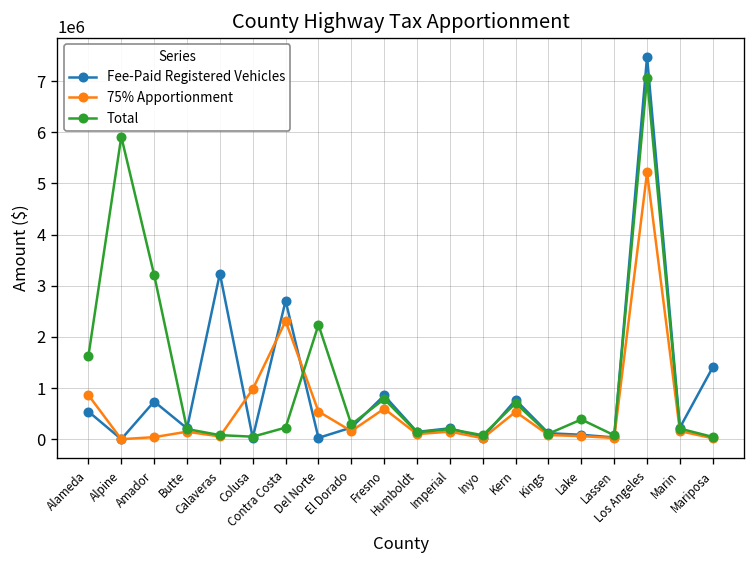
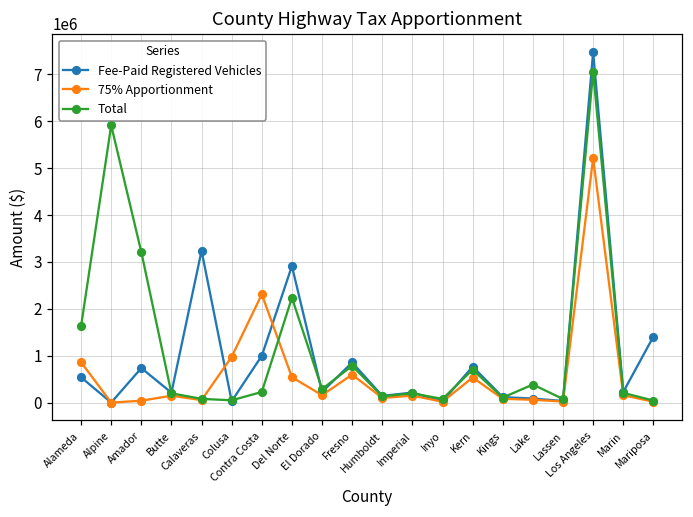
Fee-Paid Registered Vehicles, Contra Costa: 2700000 -> 1000000
Fee-Paid Registered Vehicles, Del Norte: 0 -> 2900000
